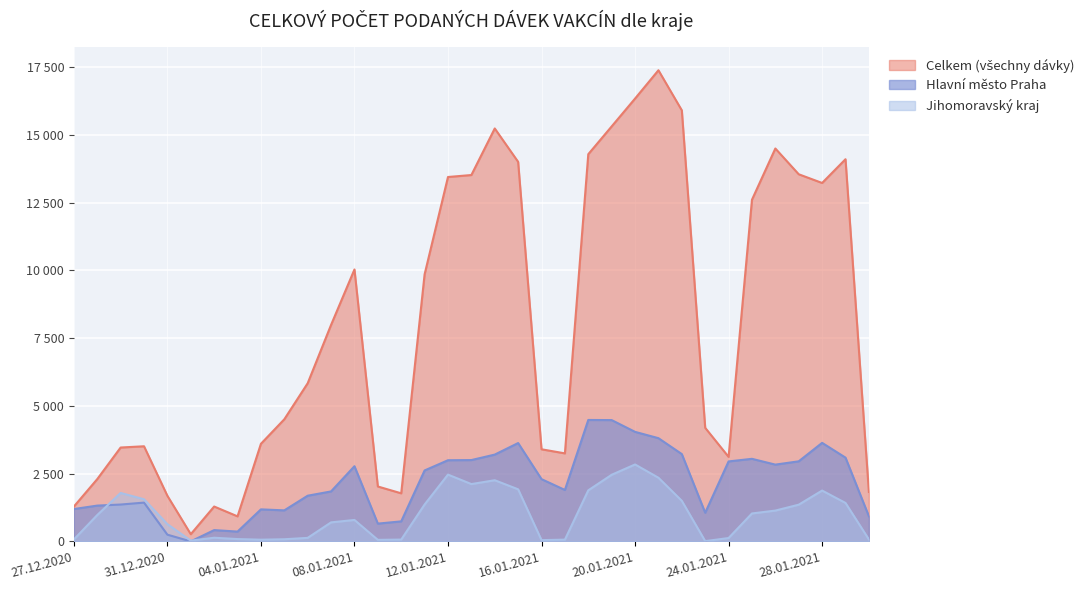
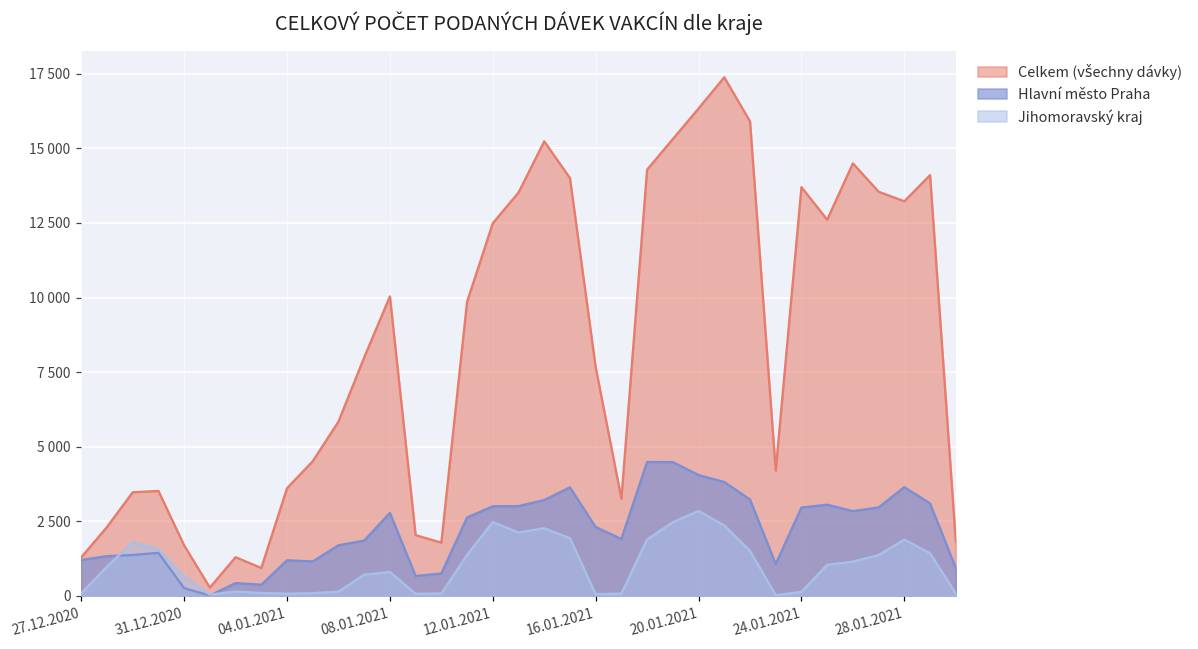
Celkem (všechny dávky), 12.01.2021: 13400 -> 12500
Celkem (všechny dávky), 16.01.2021: 3400 -> 7700
Celkem (všechny dávky), 24.01.2021: 3100 -> 13700
